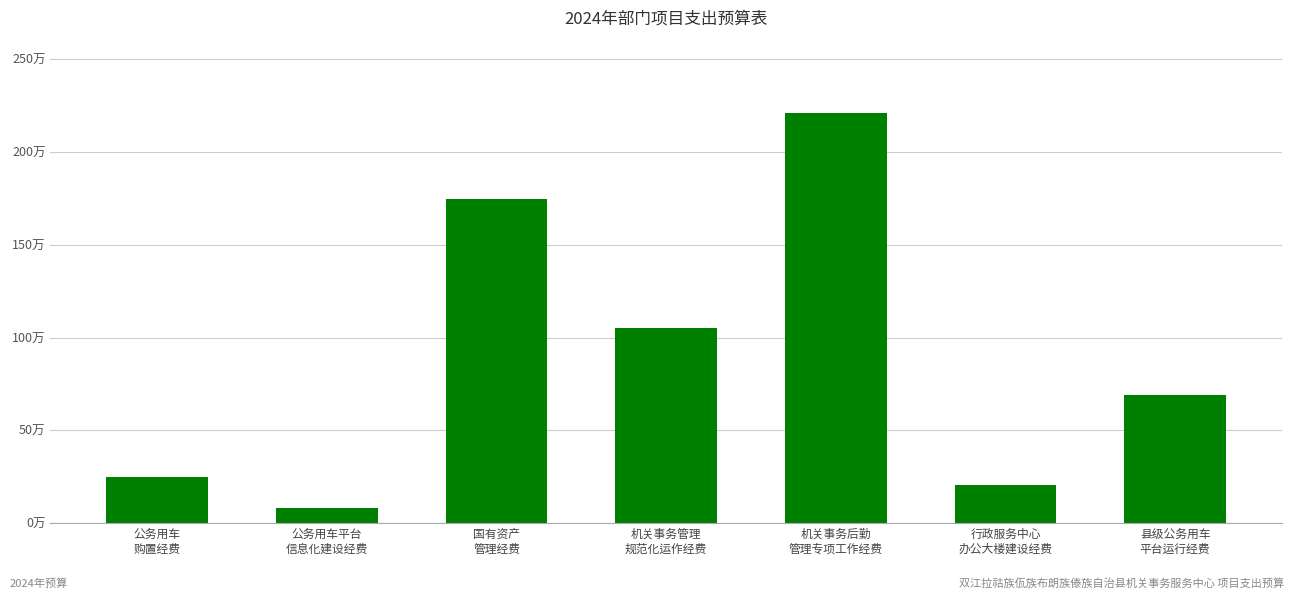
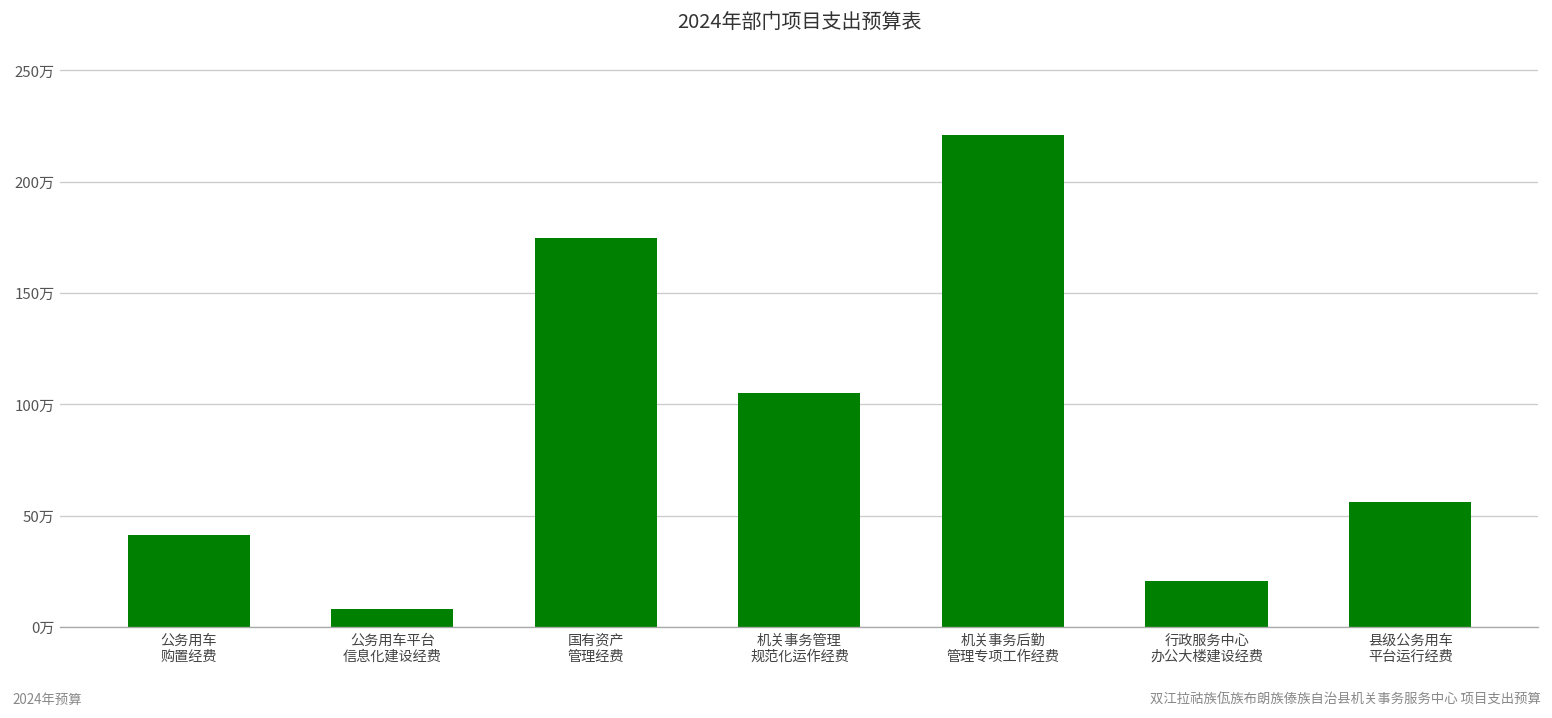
公务用车 购置经费: 25万 -> 41万
县级公务用车 平台运行经费: 69万 -> 56万
